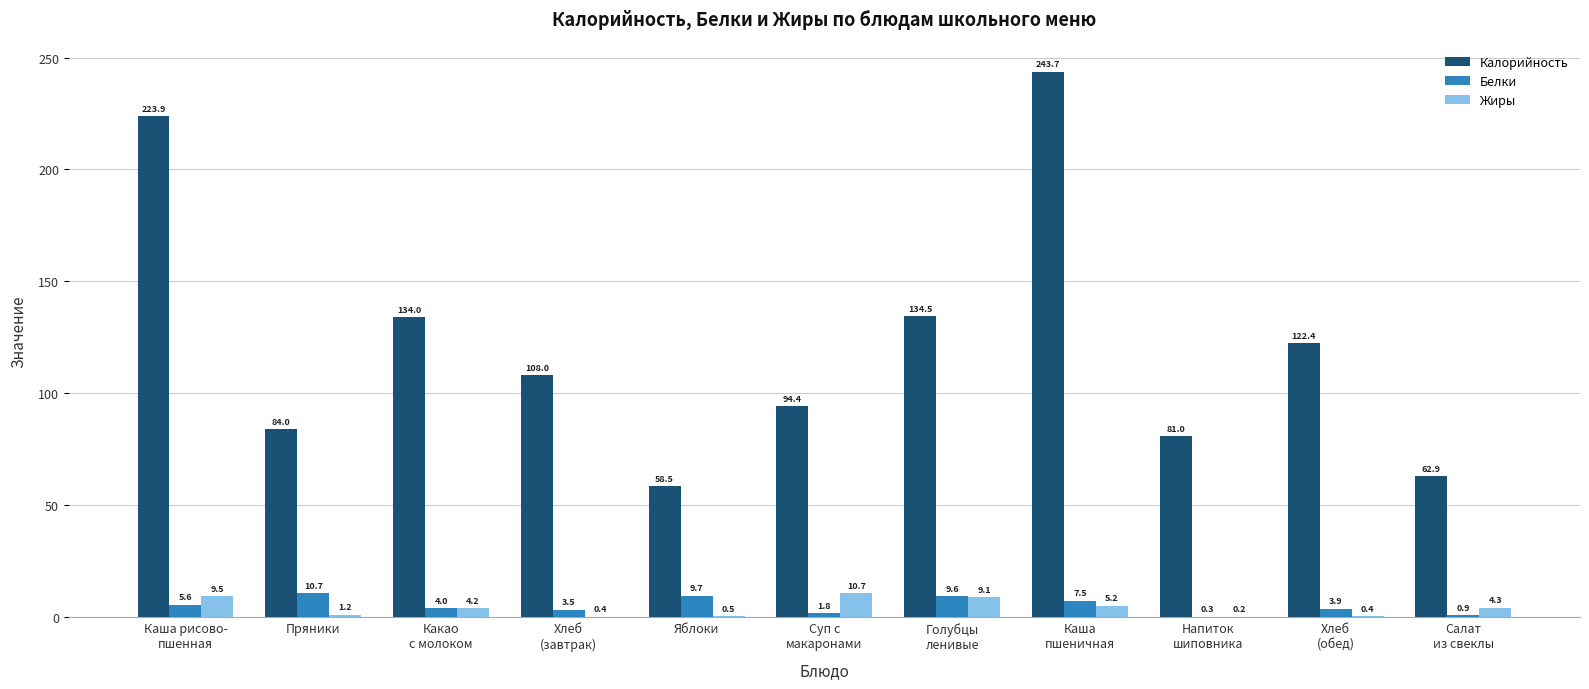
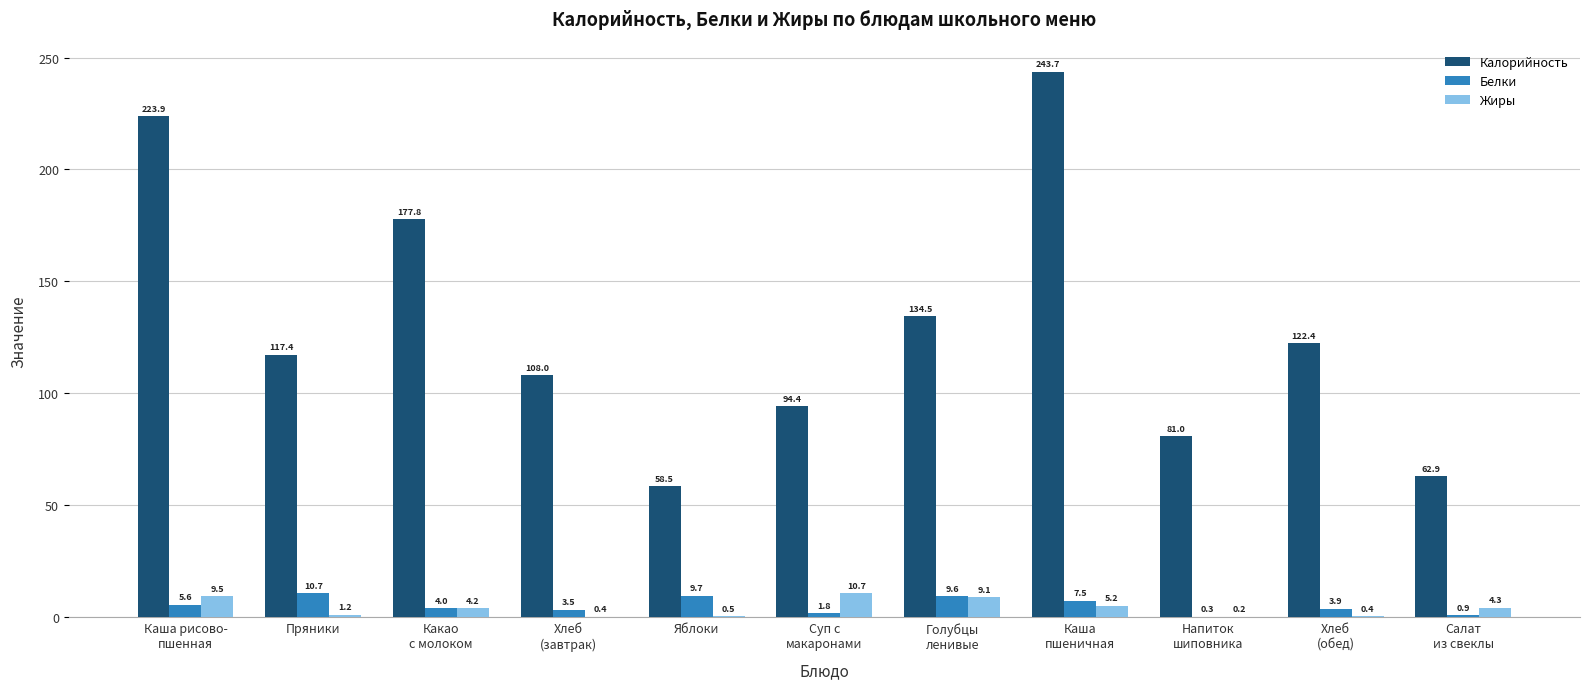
Калорийность, Пряники: 84.0 -> 117.4
Калорийность, Какао с молоком: 134.0 -> 177.8
